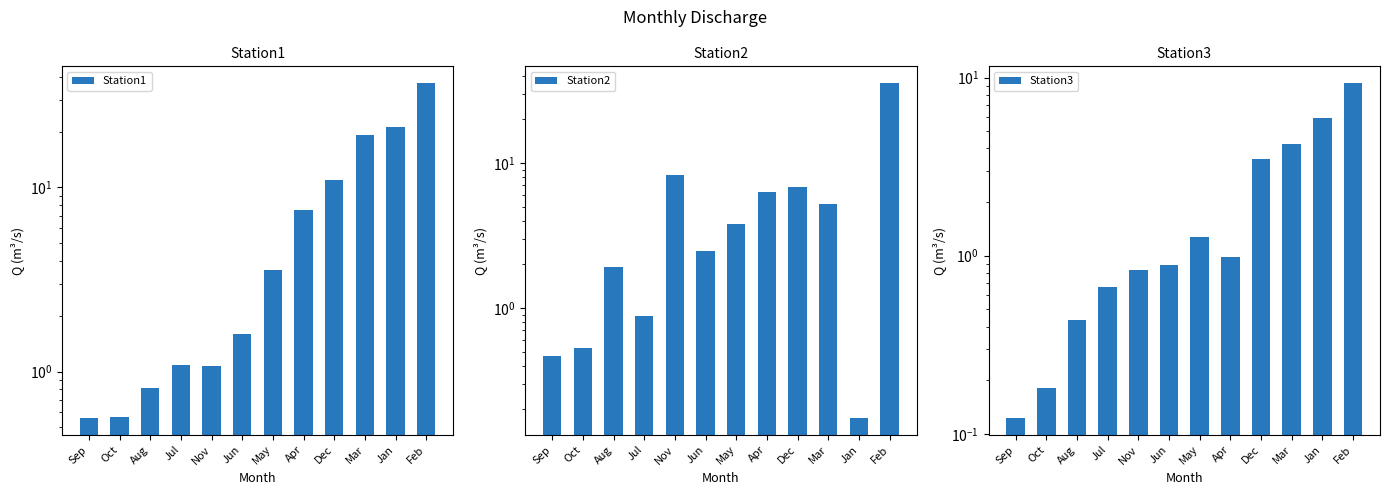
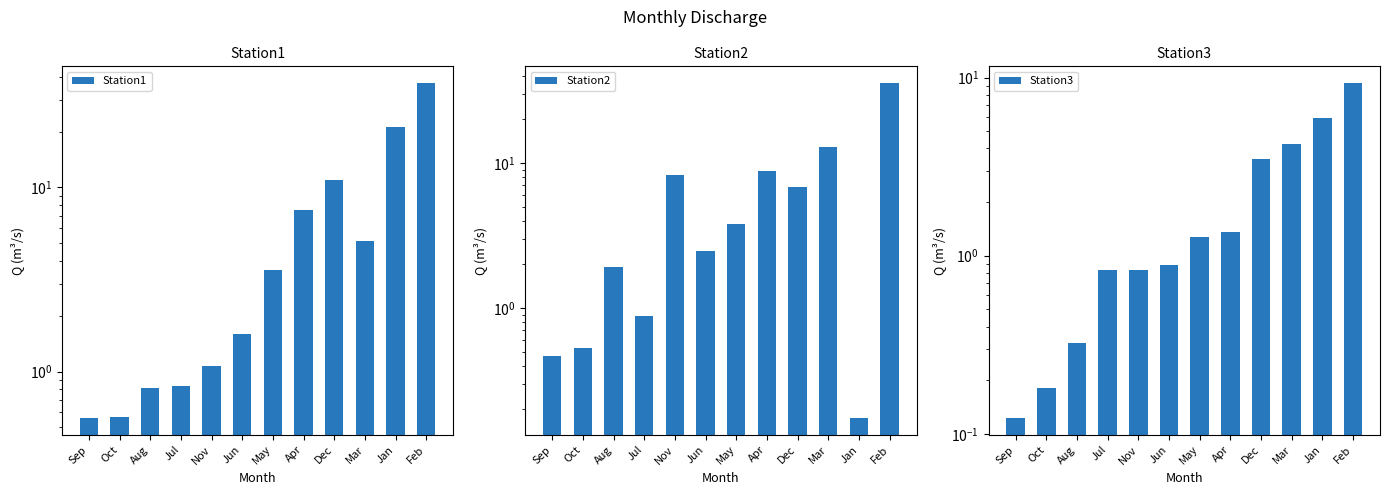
Station1, Jul: 1.1 -> 0.8
Station1, Mar: 19 -> 5.1
Station2, Apr: 6.3 -> 9
Station2, Mar: 5.2 -> 13
Station3, Aug: 0.44 -> 0.32
Station3, Jul: 0.66 -> 0.8
Station3, Apr: 1.0 -> 1.4
